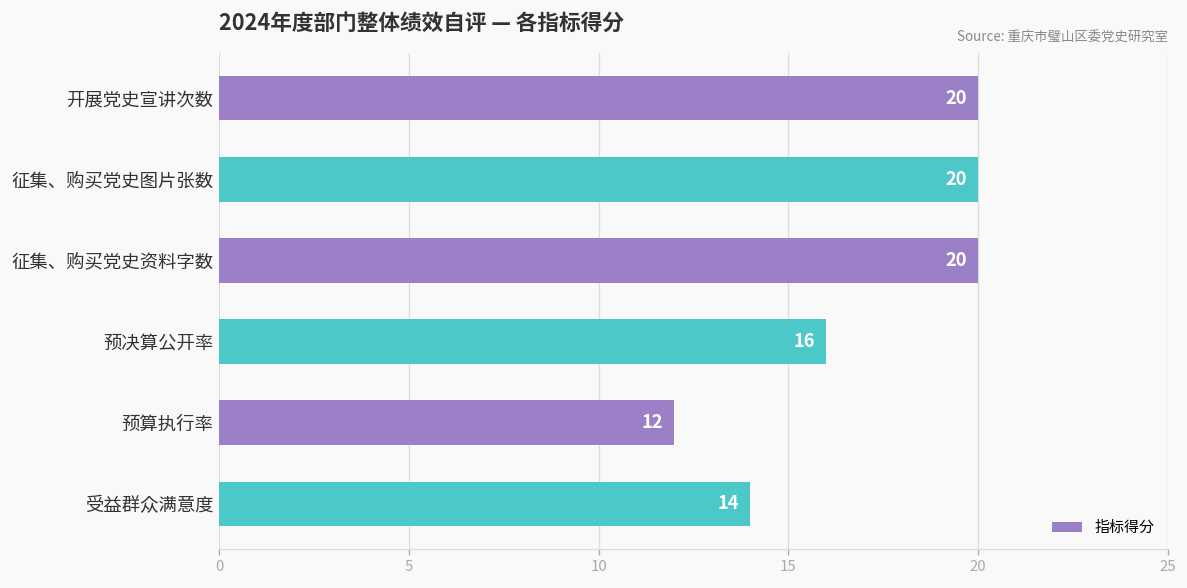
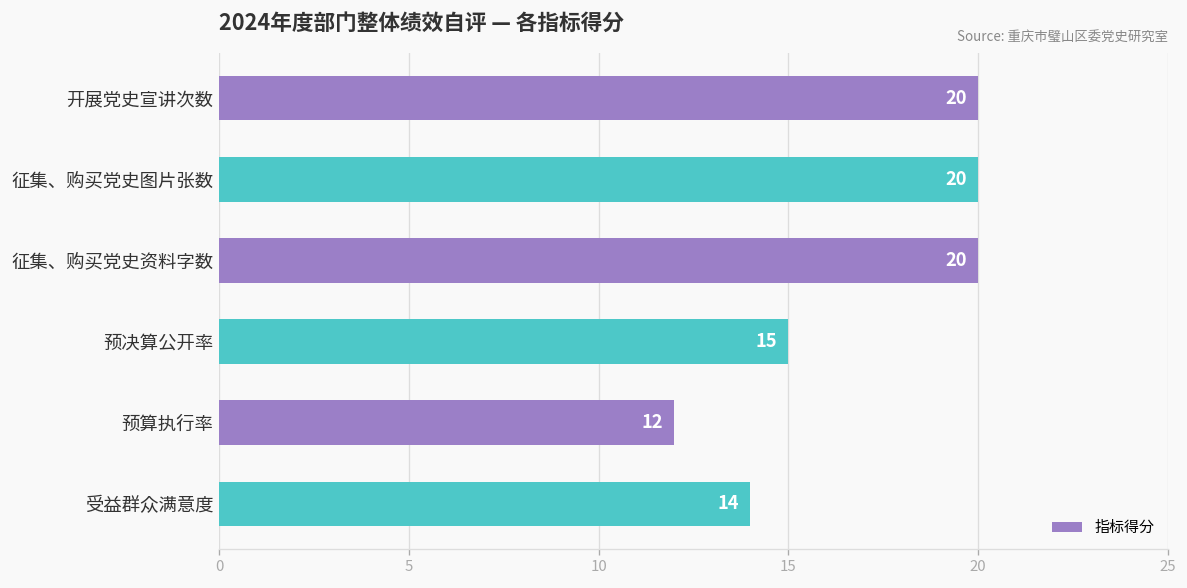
预决算公开率: 16 -> 15
